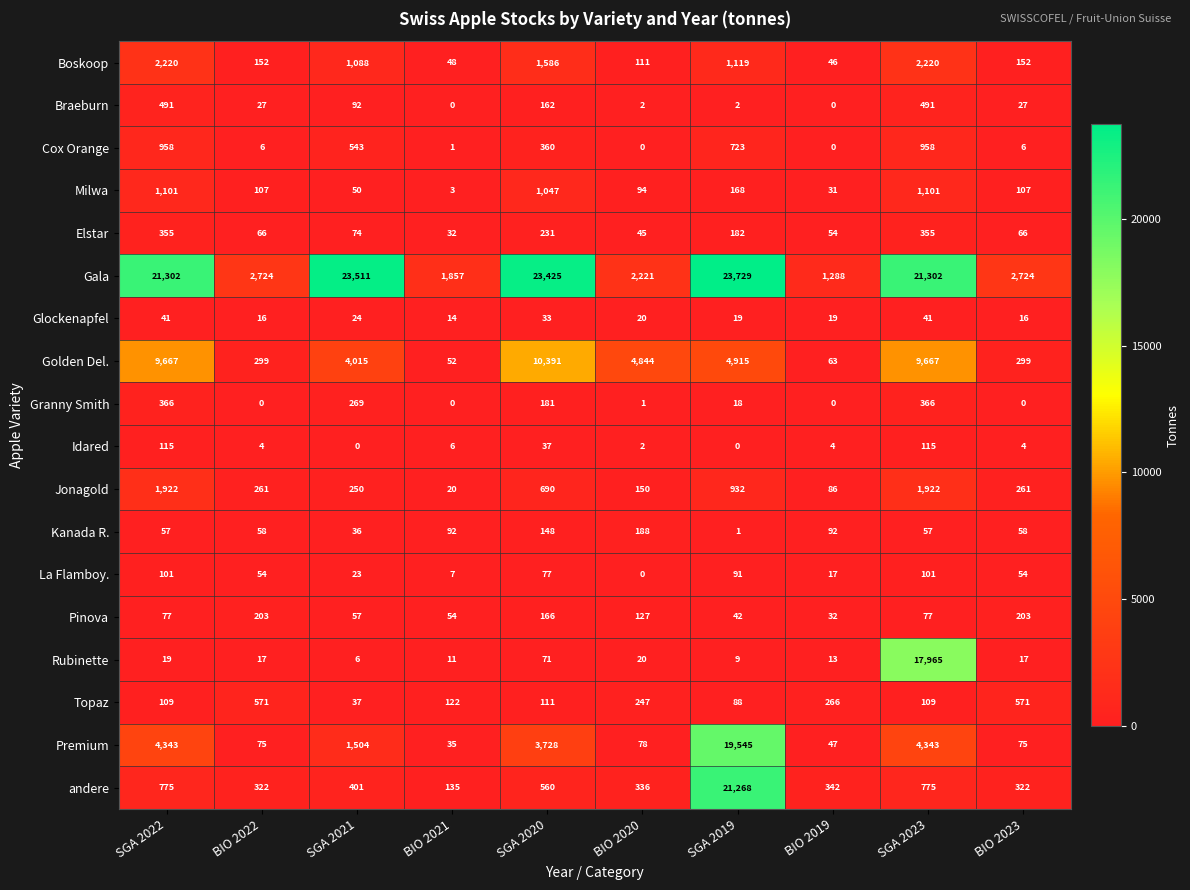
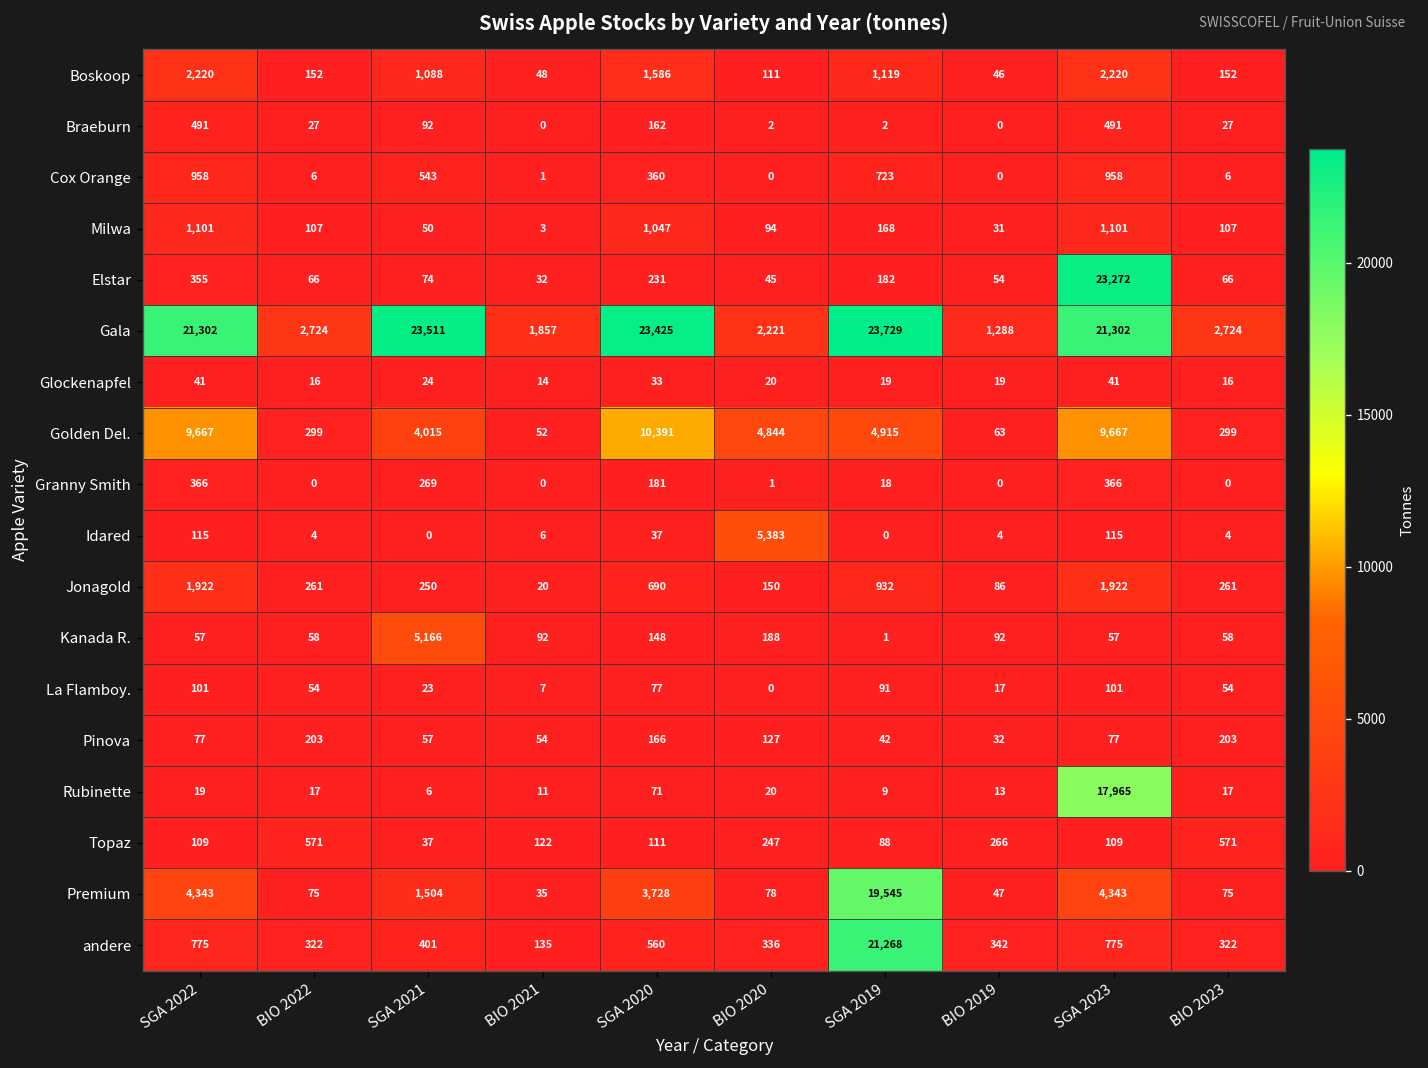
Elstar, SGA 2023: 355 -> 23,272
Idared, BIO 2020: 2 -> 5,383
Kanada R., SGA 2021: 36 -> 5,166
